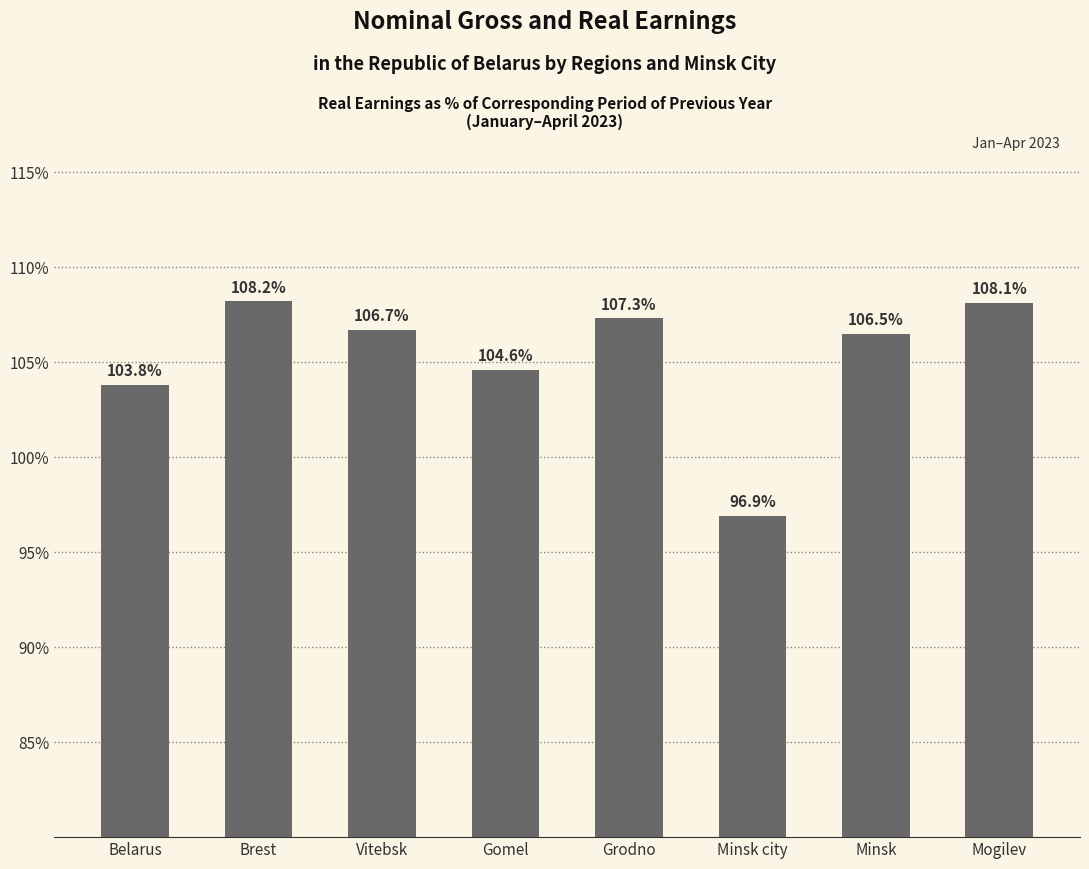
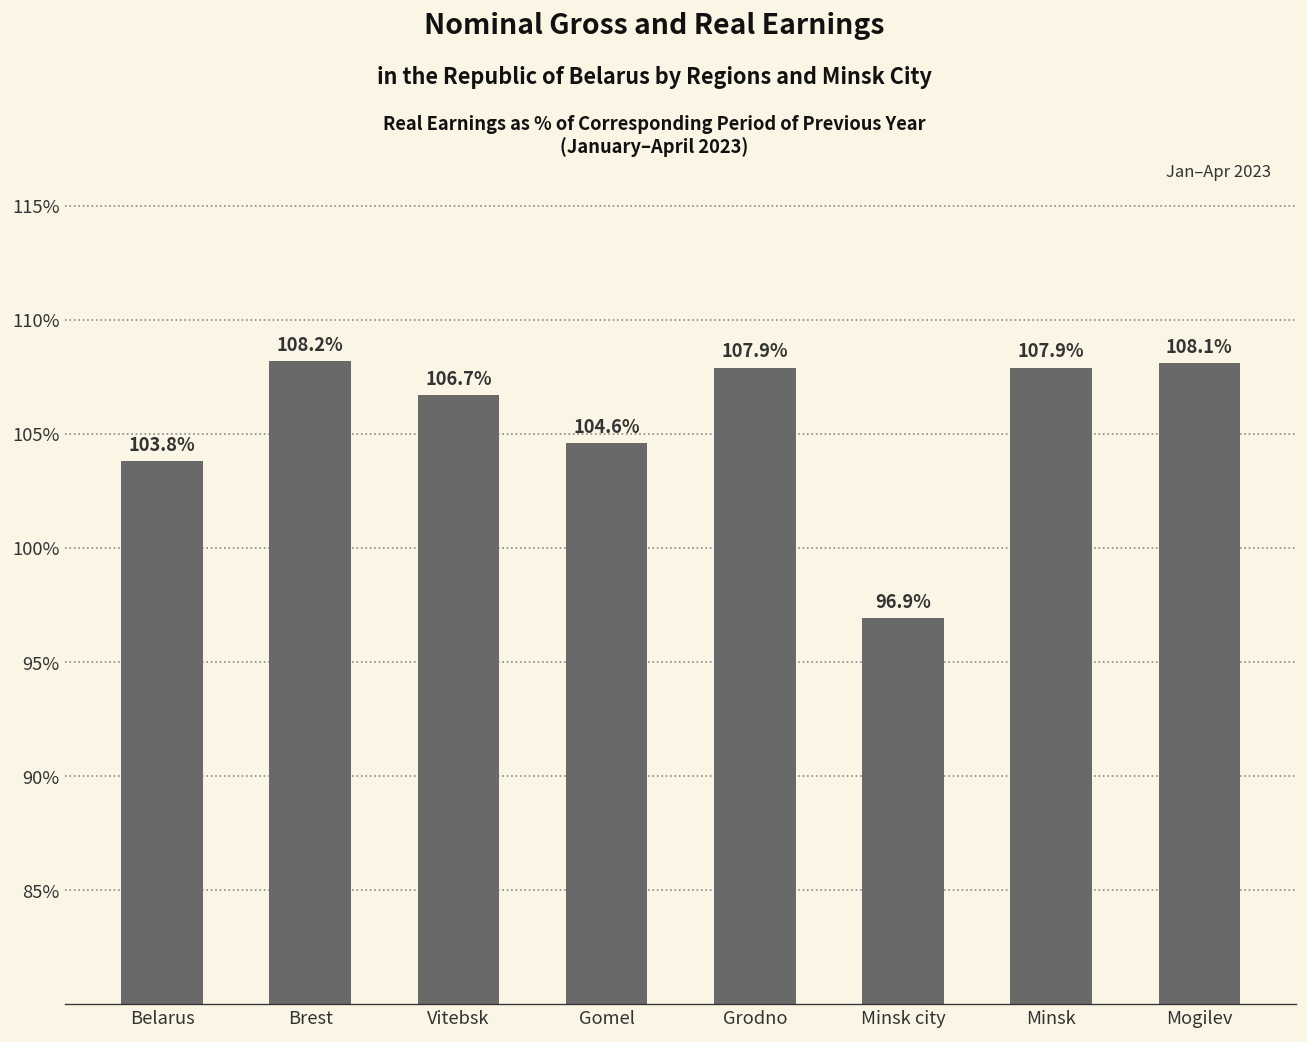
Grodno: 107.3% -> 107.9%
Minsk: 106.5% -> 107.9%
